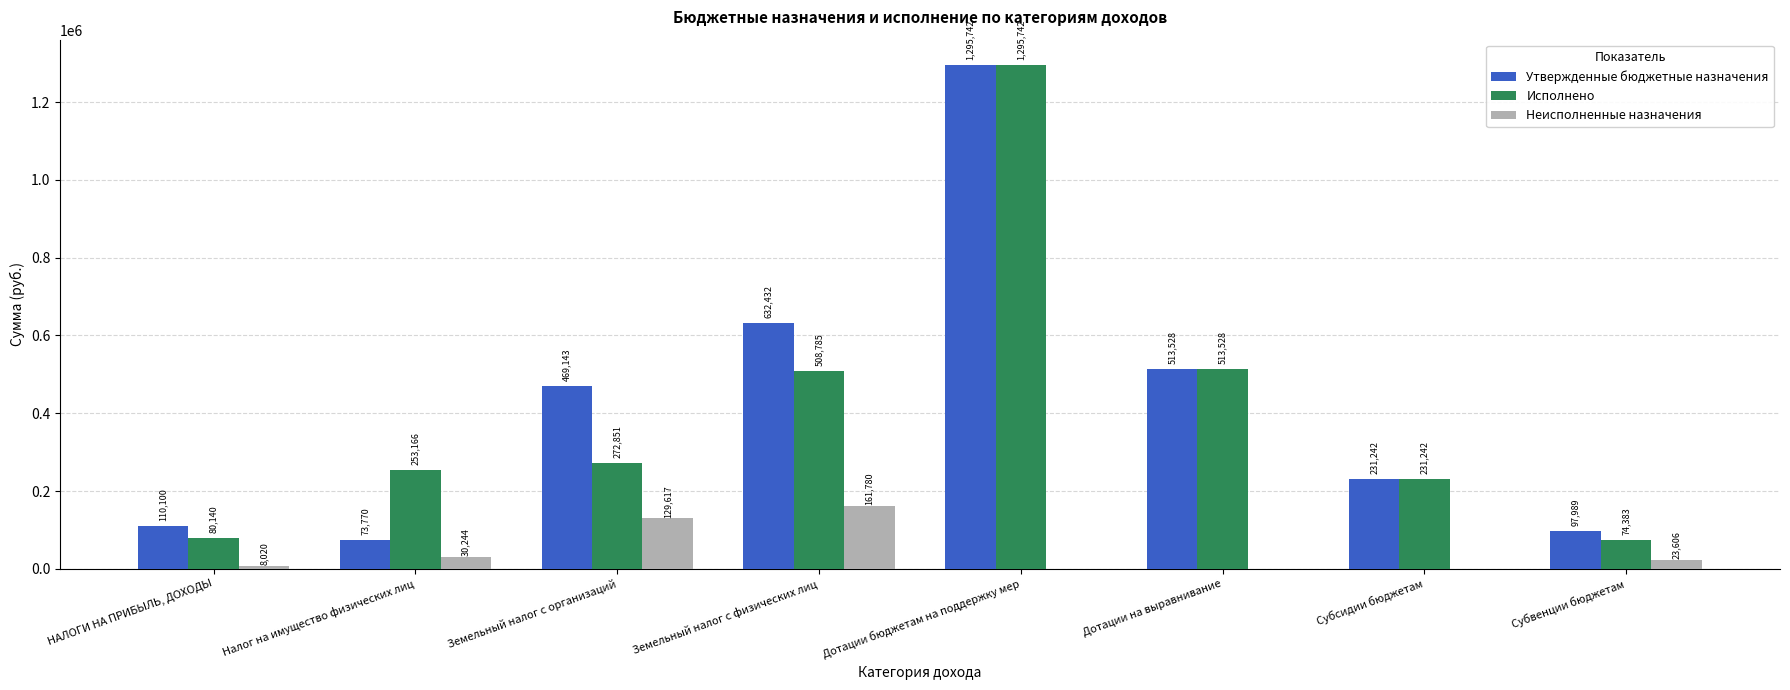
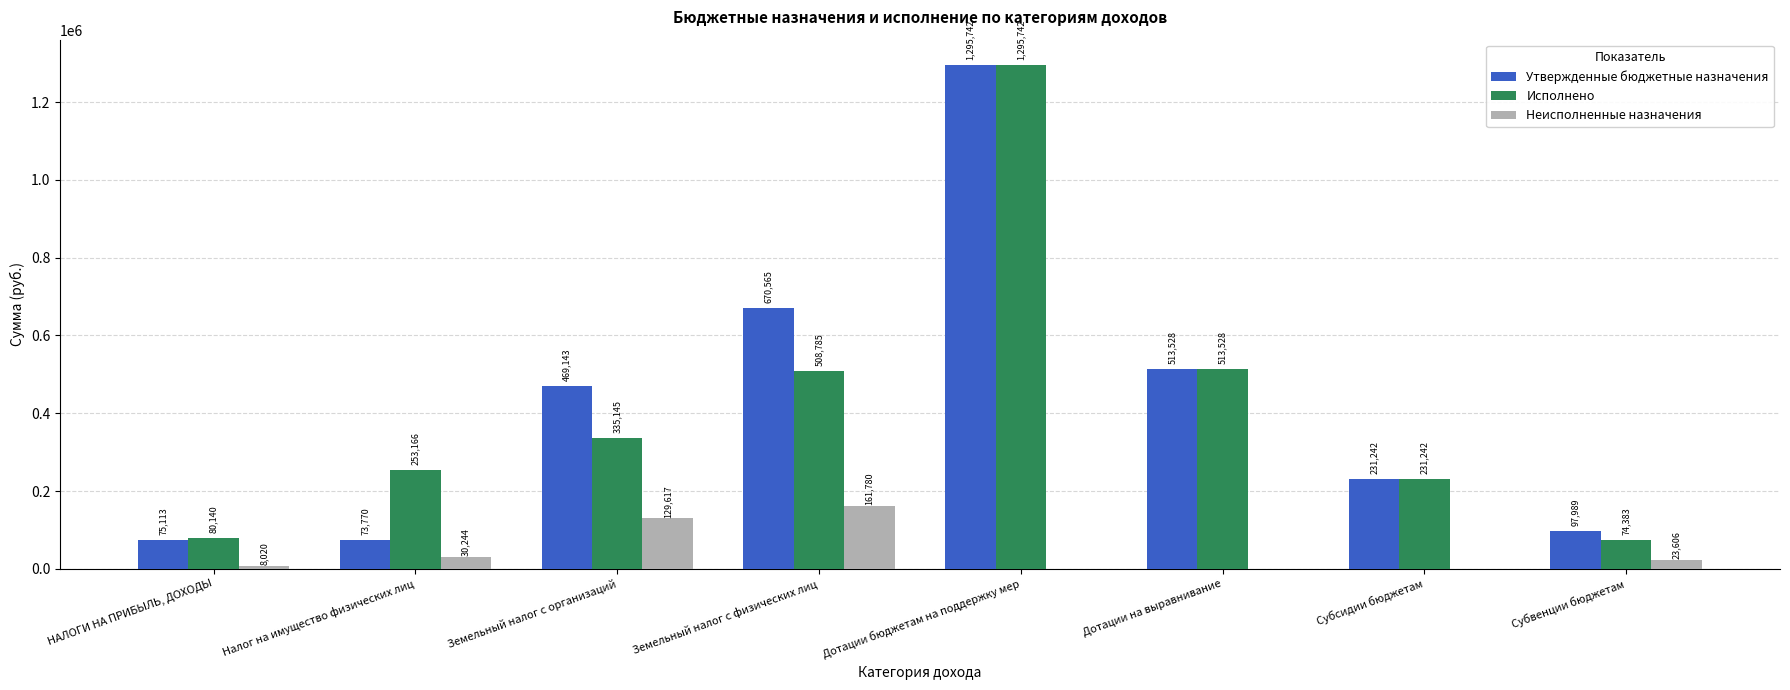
Утвержденные бюджетные назначения, НАЛОГИ НА ПРИБЫЛЬ, ДОХОДЫ: 110,100 -> 75,113
Исполнено, Земельный налог с организаций: 272,851 -> 335,145
Утвержденные бюджетные назначения, Земельный налог с физических лиц: 632,432 -> 670,565
